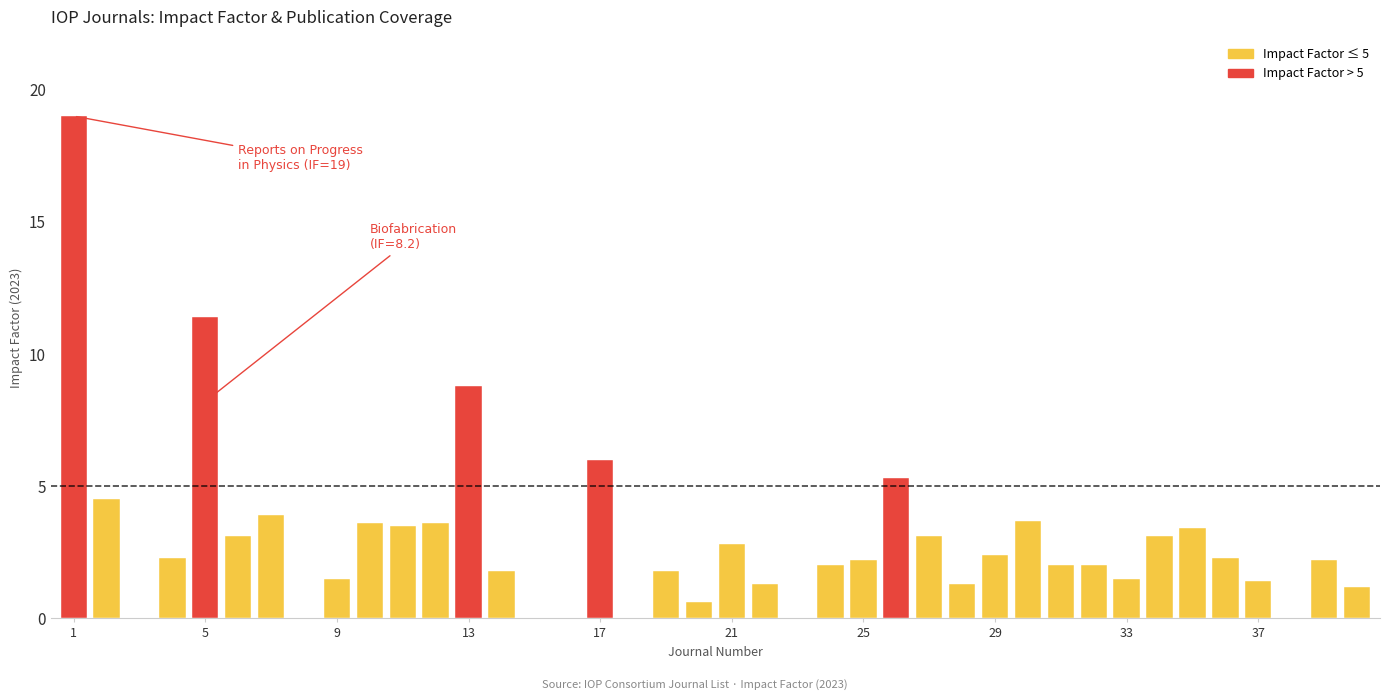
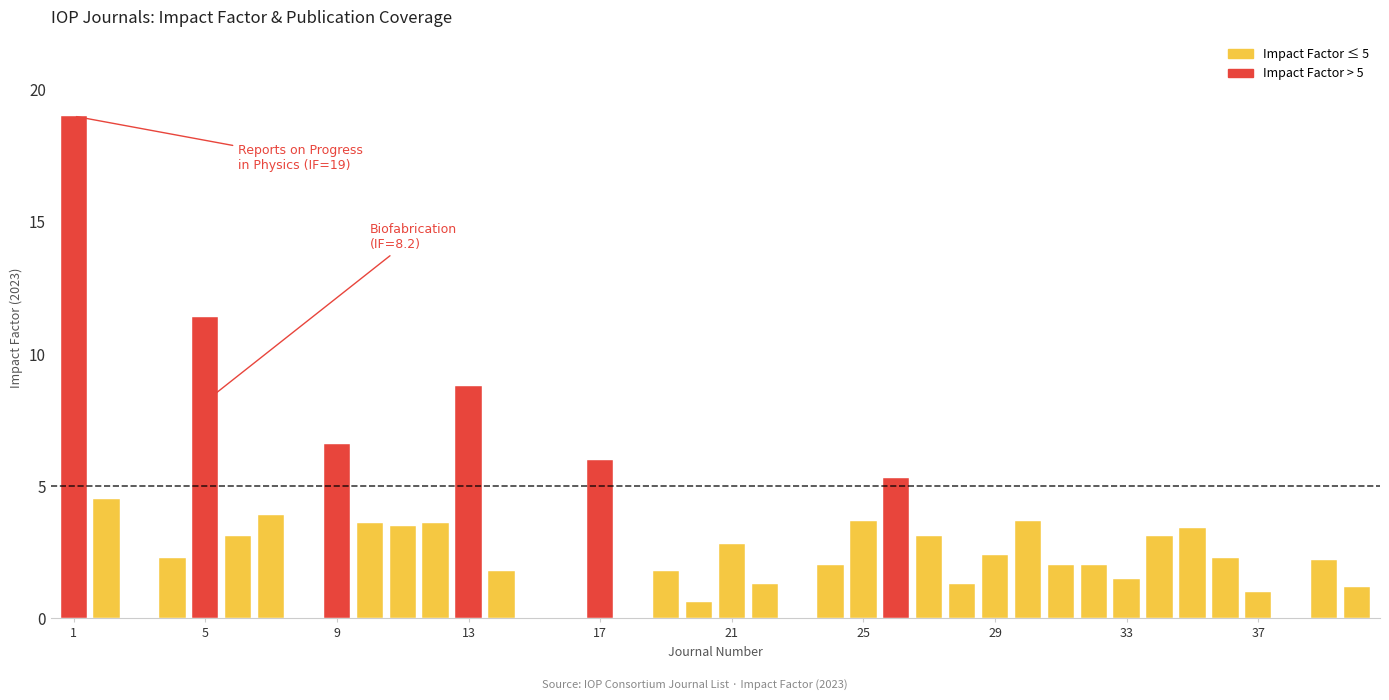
9: 1.5 -> 6.6
25: 2.2 -> 3.7
37: 1.4 -> 1.0
